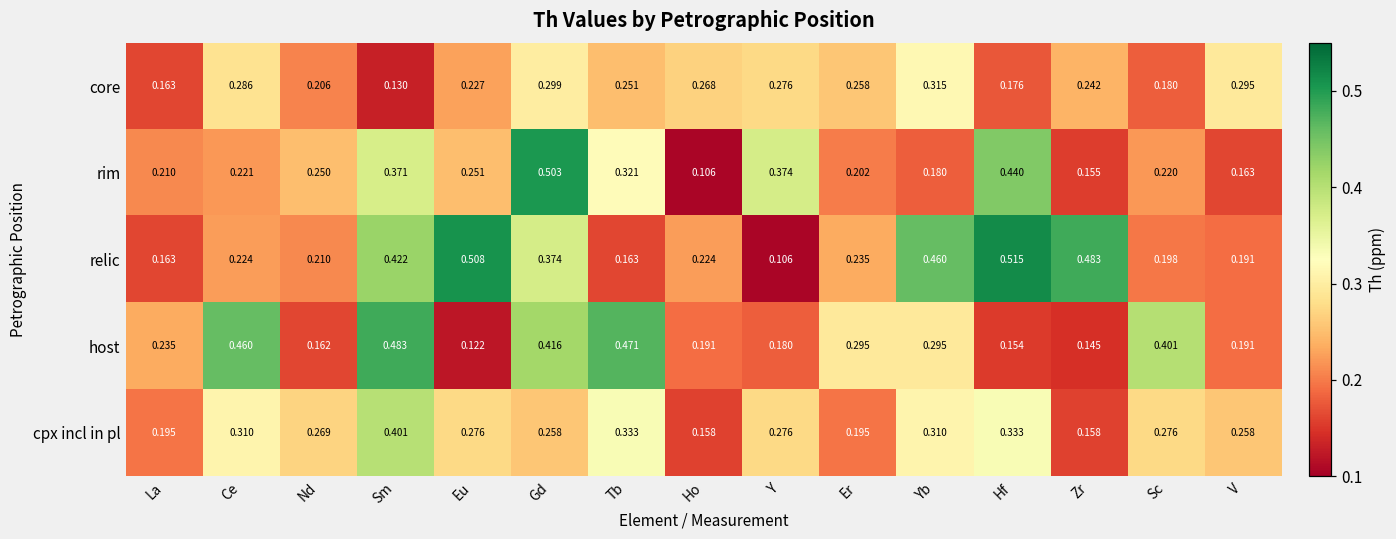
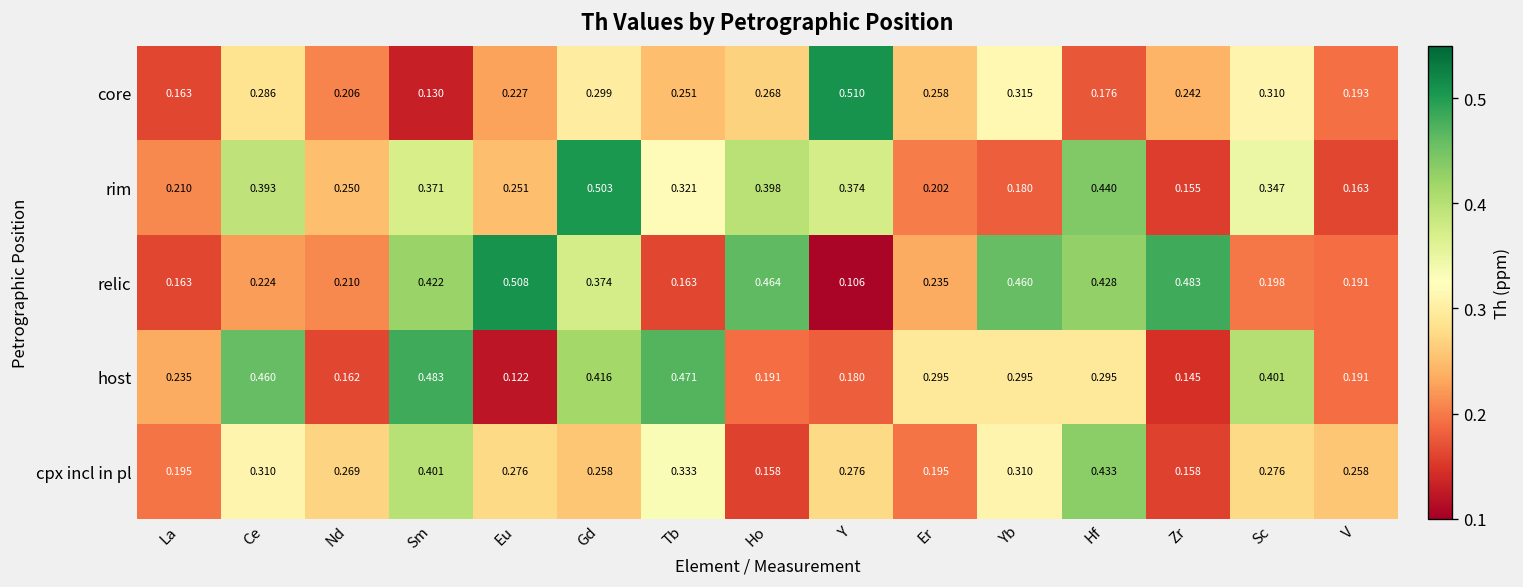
core, Y: 0.276 -> 0.510
core, Sc: 0.180 -> 0.310
core, V: 0.295 -> 0.193
rim, Ce: 0.221 -> 0.393
rim, Ho: 0.106 -> 0.398
rim, Sc: 0.220 -> 0.347
relic, Ho: 0.224 -> 0.464
relic, Hf: 0.515 -> 0.428
host, Hf: 0.154 -> 0.295
cpx incl in pl, Hf: 0.333 -> 0.433
